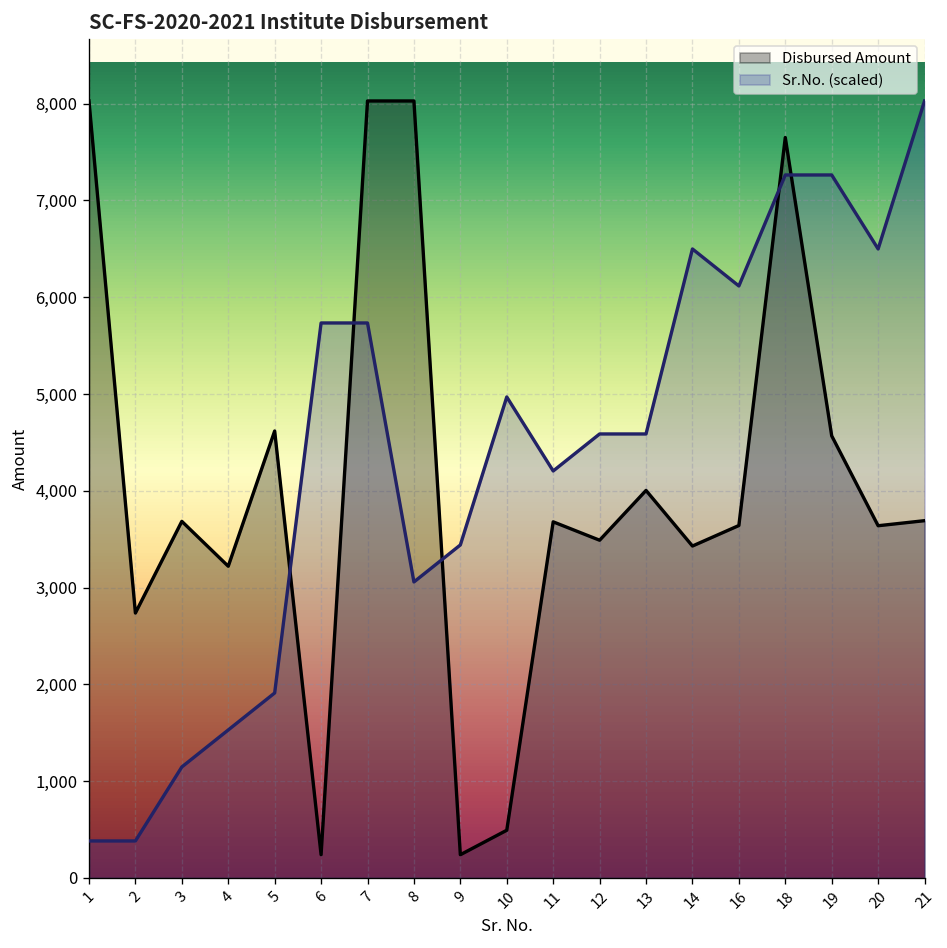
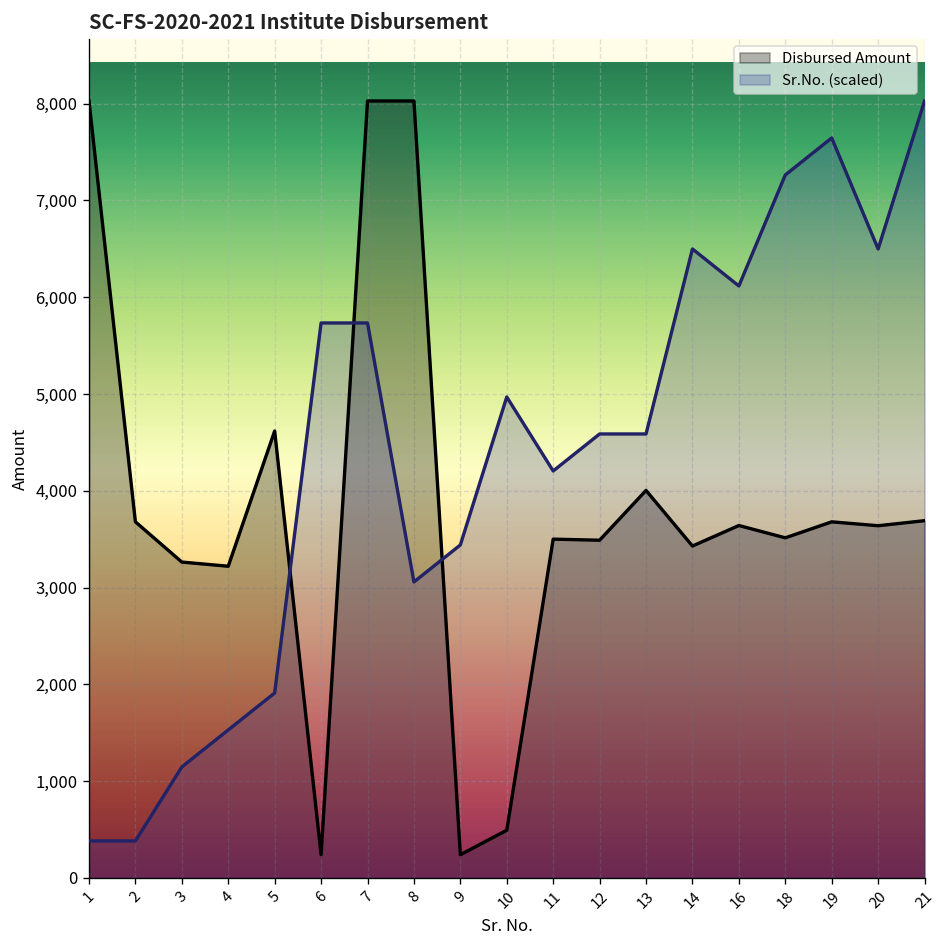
Disbursed Amount, 2: 2,700 -> 3,700
Disbursed Amount, 3: 3,700 -> 3,300
Disbursed Amount, 11: 3,700 -> 3,500
Disbursed Amount, 18: 7,700 -> 3,500
Disbursed Amount, 19: 4,600 -> 3,700
Sr.No. (scaled), 19: 7,300 -> 7,600
